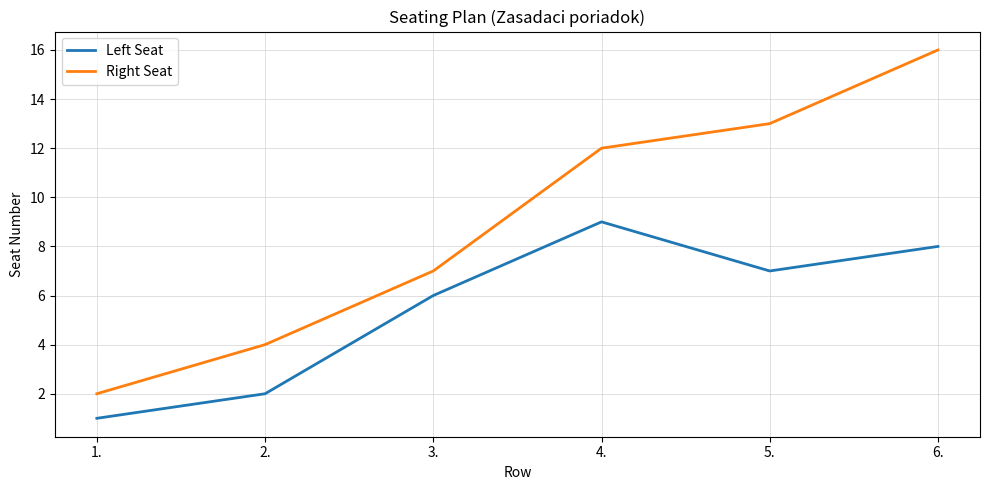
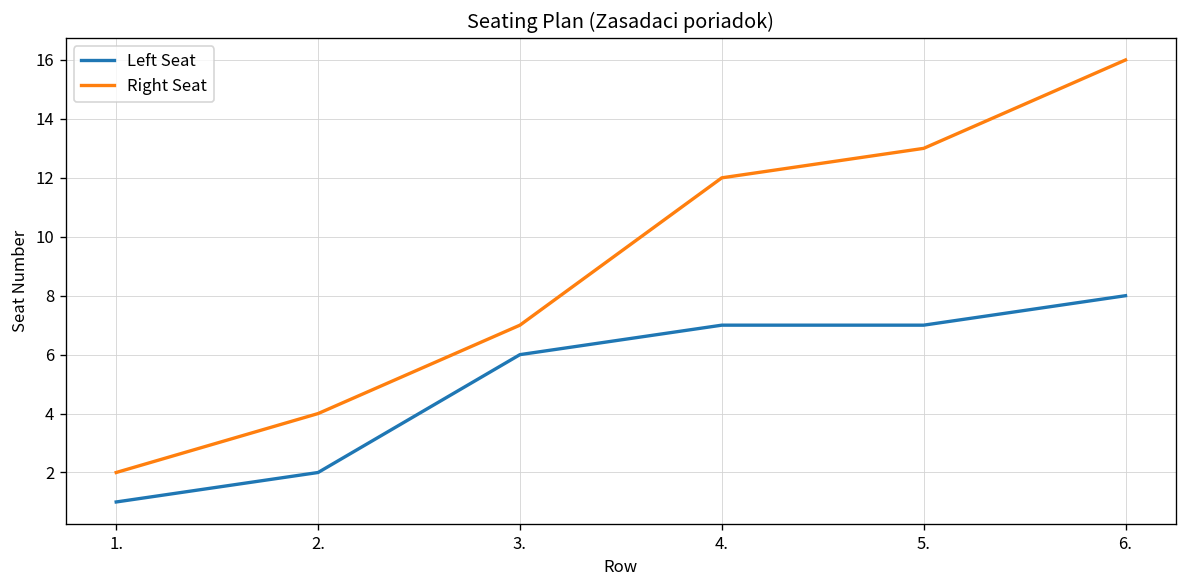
Left Seat, 4.: 9 -> 7
